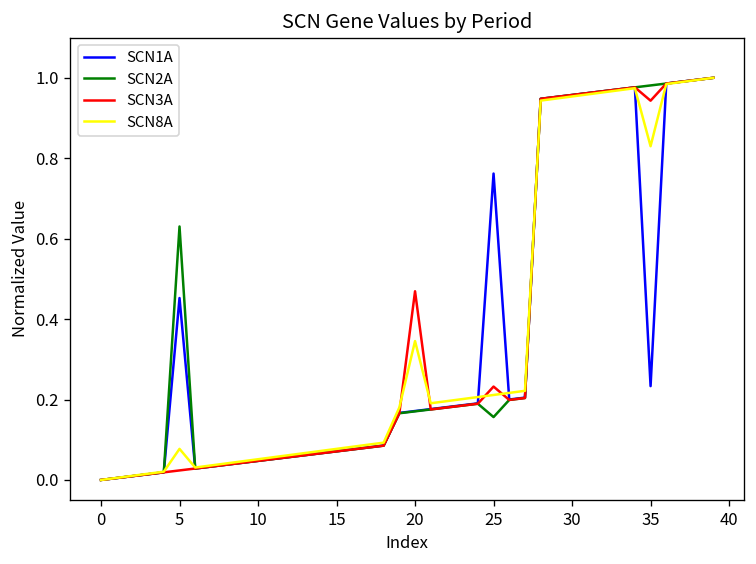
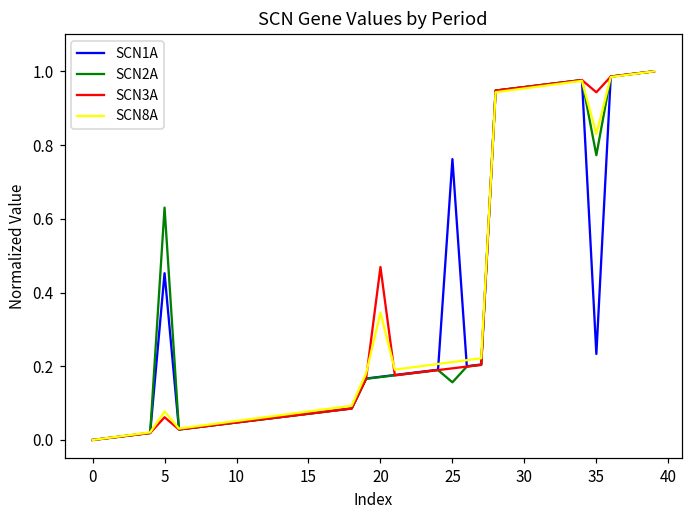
SCN3A, 5: 0.02 -> 0.06
SCN3A, 25: 0.23 -> 0.19
SCN2A, 35: 0.98 -> 0.77
